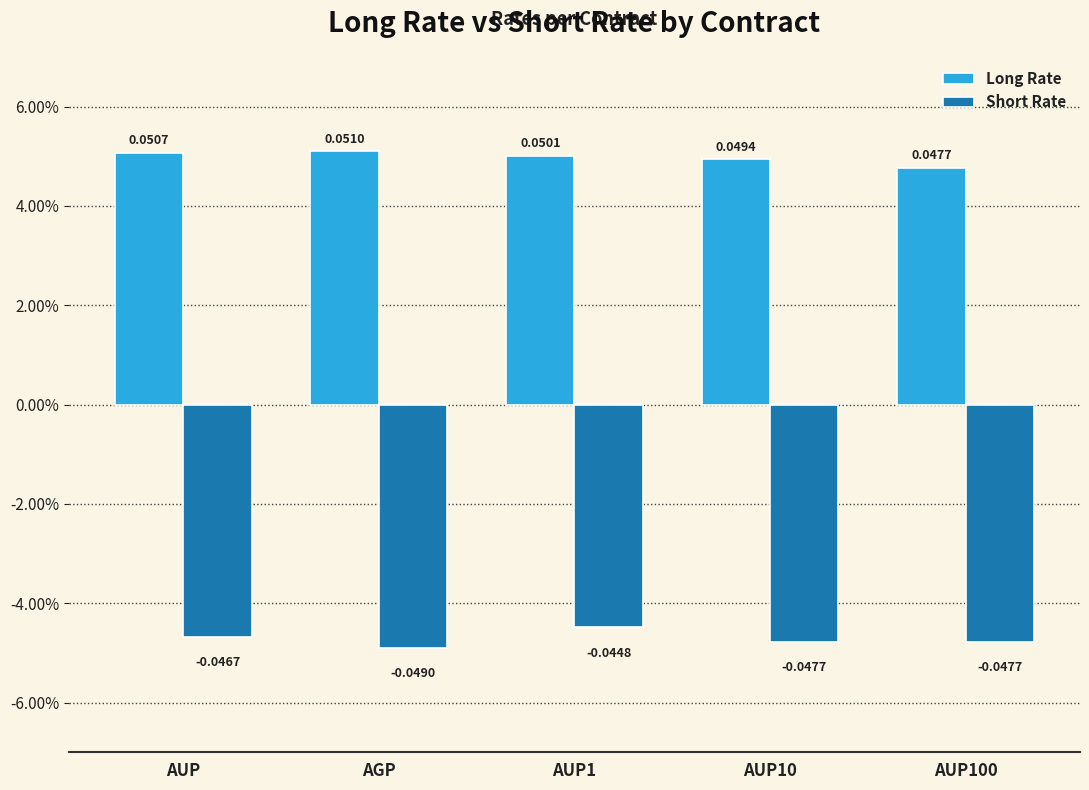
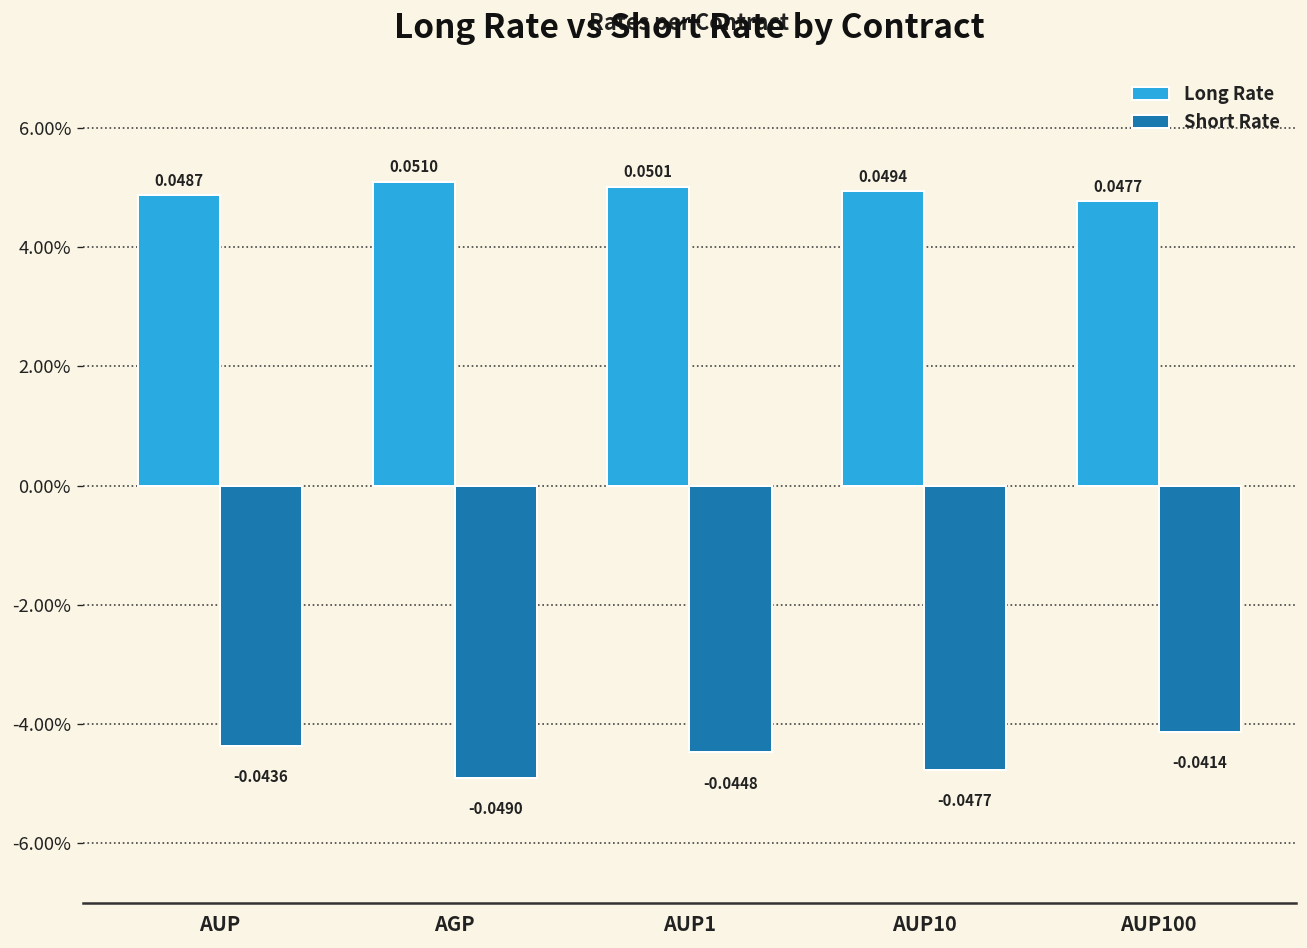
Long Rate, AUP: 0.0507 -> 0.0487
Short Rate, AUP: -0.0467 -> -0.0436
Short Rate, AUP100: -0.0477 -> -0.0414
